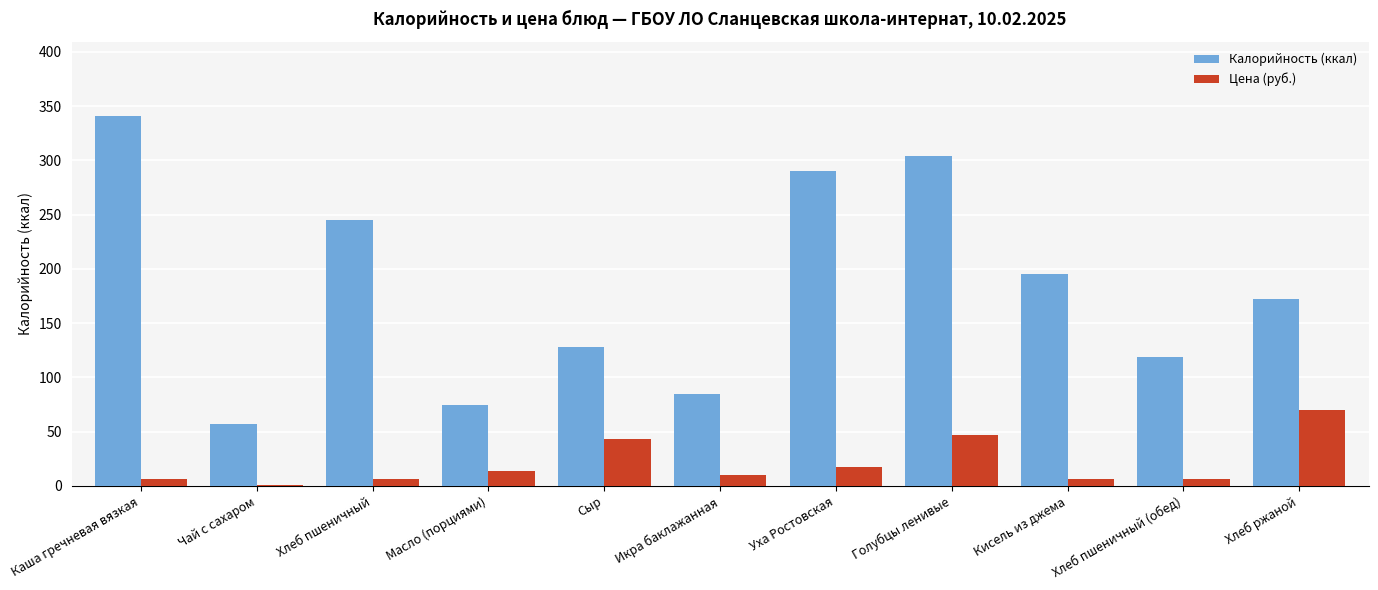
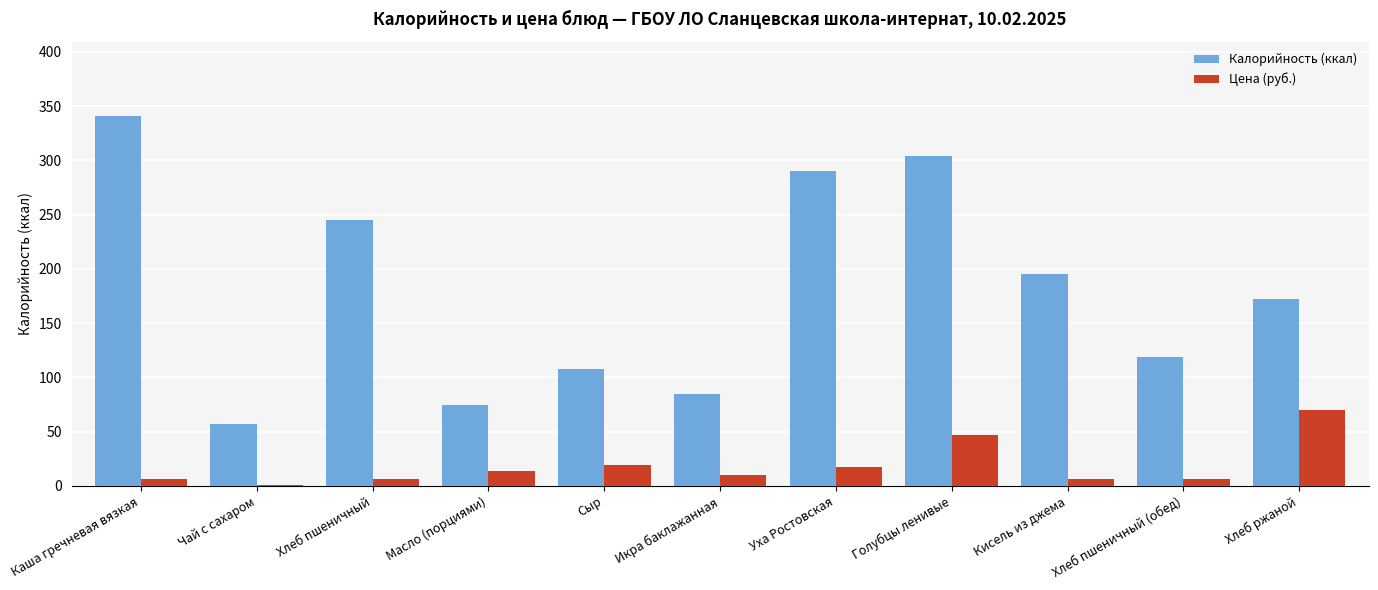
Калорийность (ккал), Сыр: 128 -> 108
Цена (руб.), Сыр: 43 -> 20
